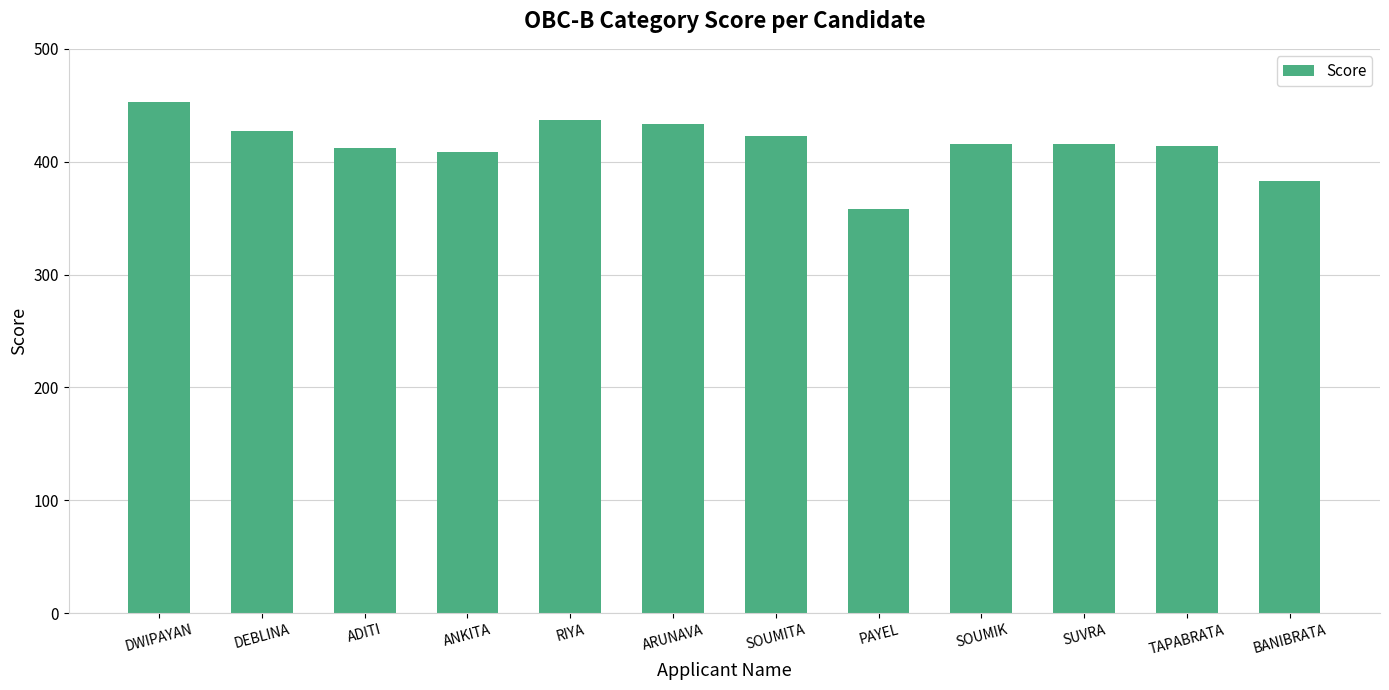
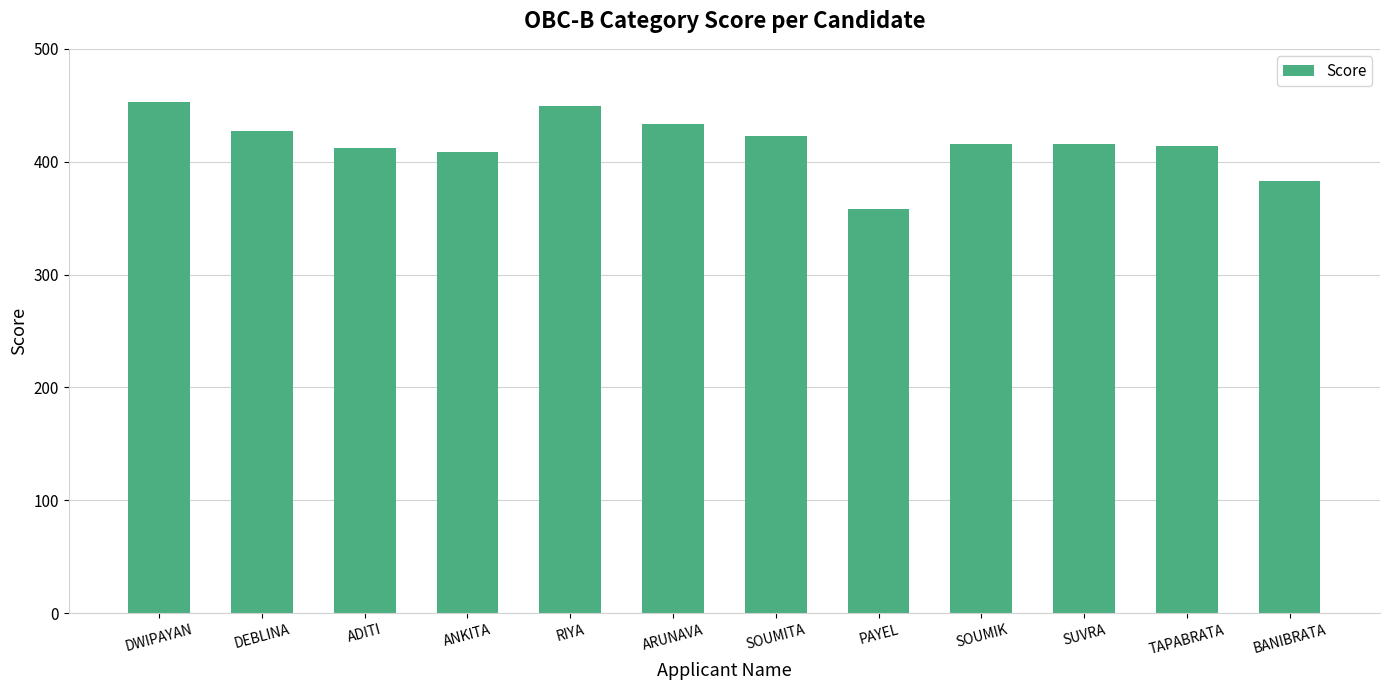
RIYA: 437 -> 449
